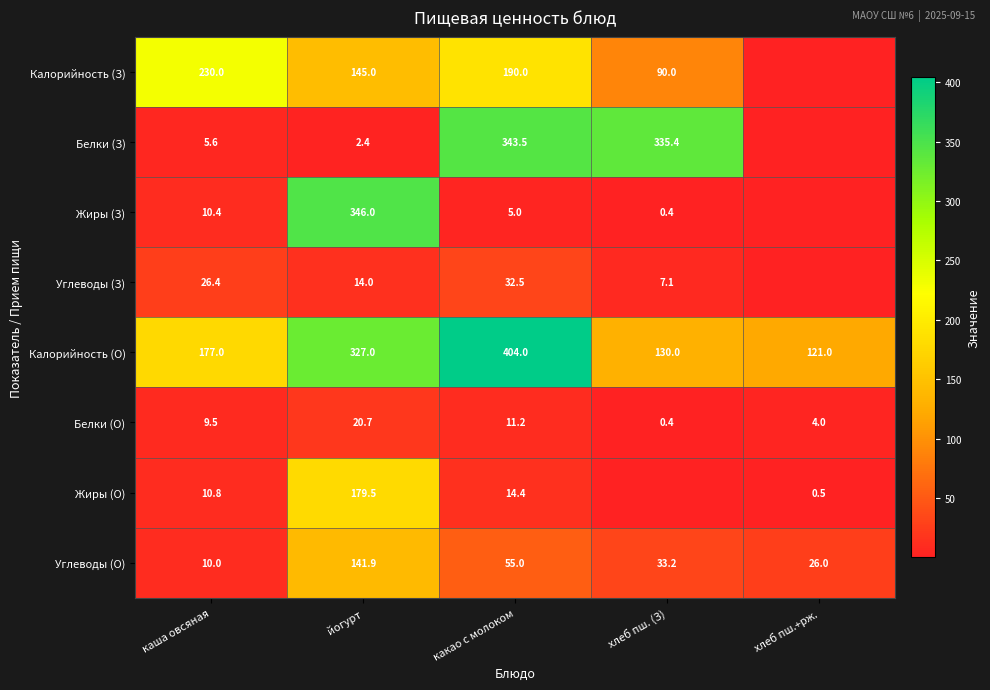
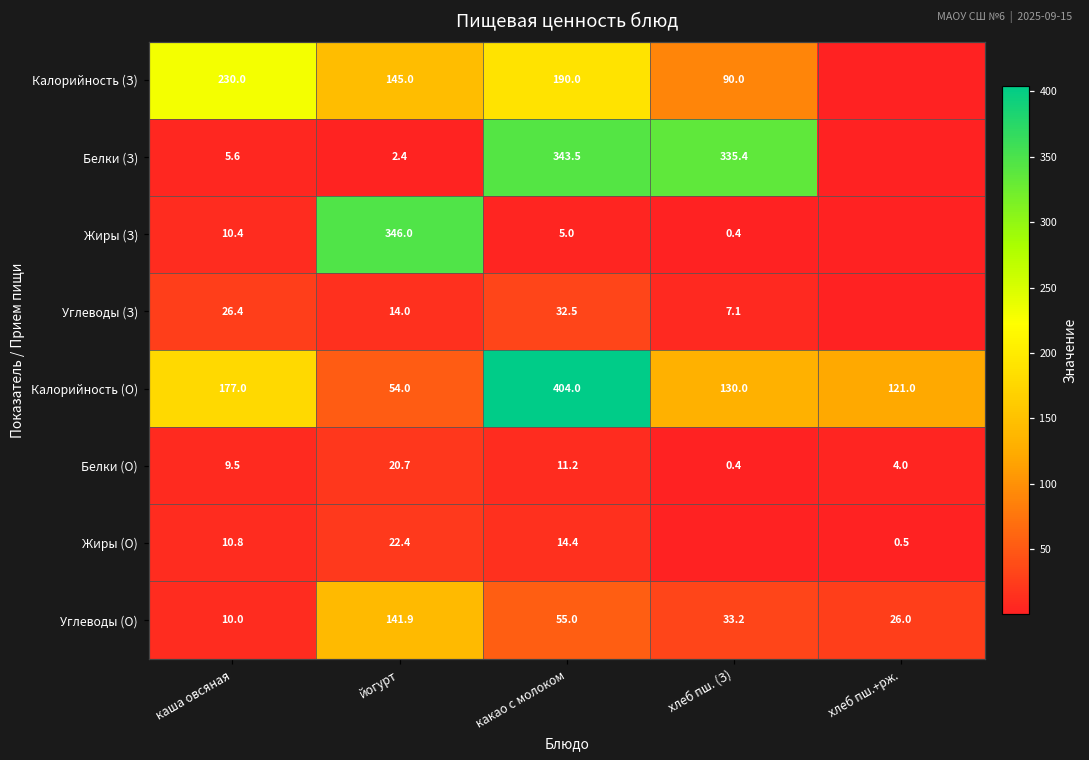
Калорийность (О), йогурт: 327.0 -> 54.0
Жиры (О), йогурт: 179.5 -> 22.4
